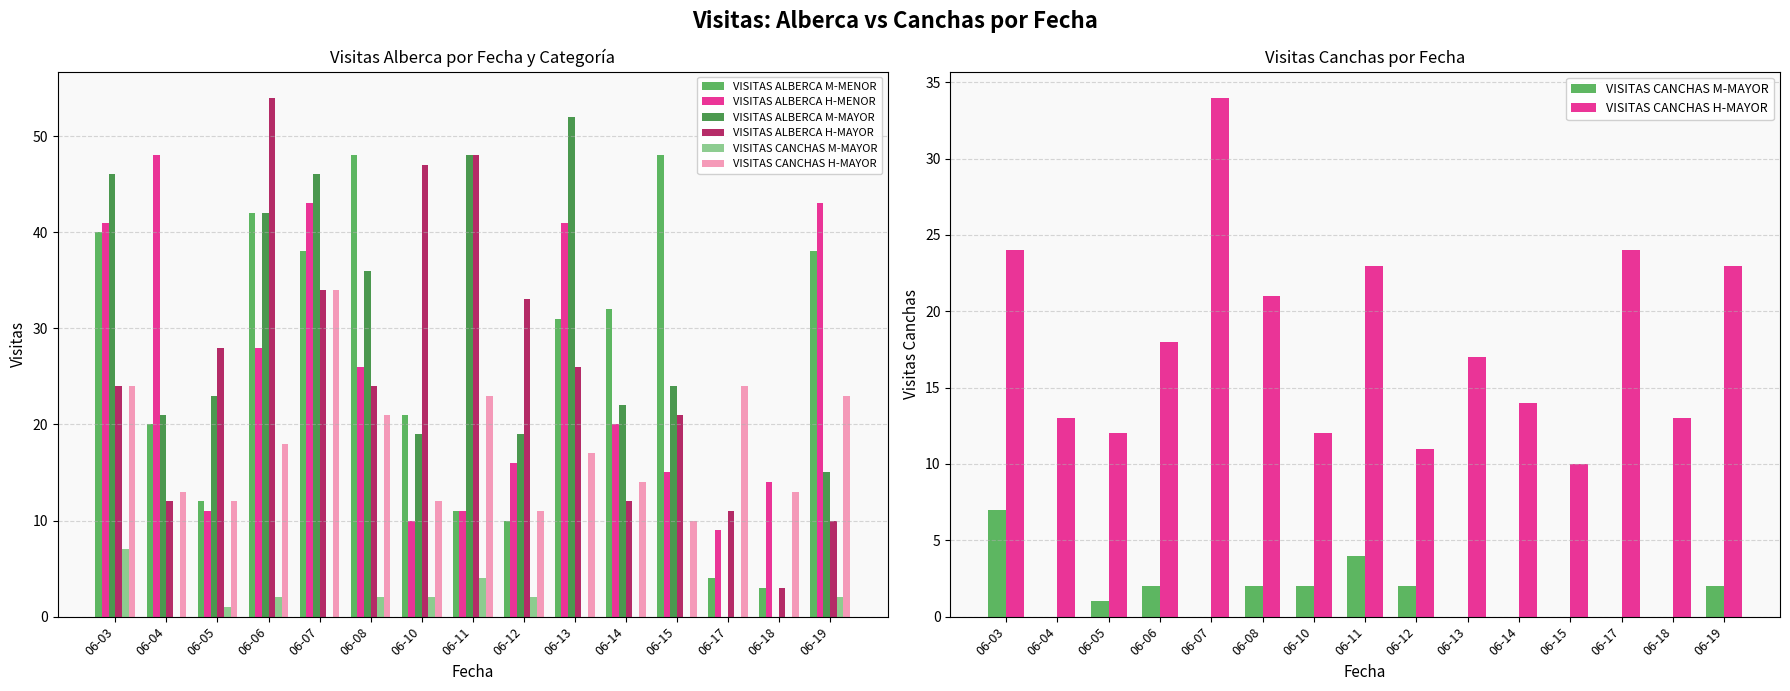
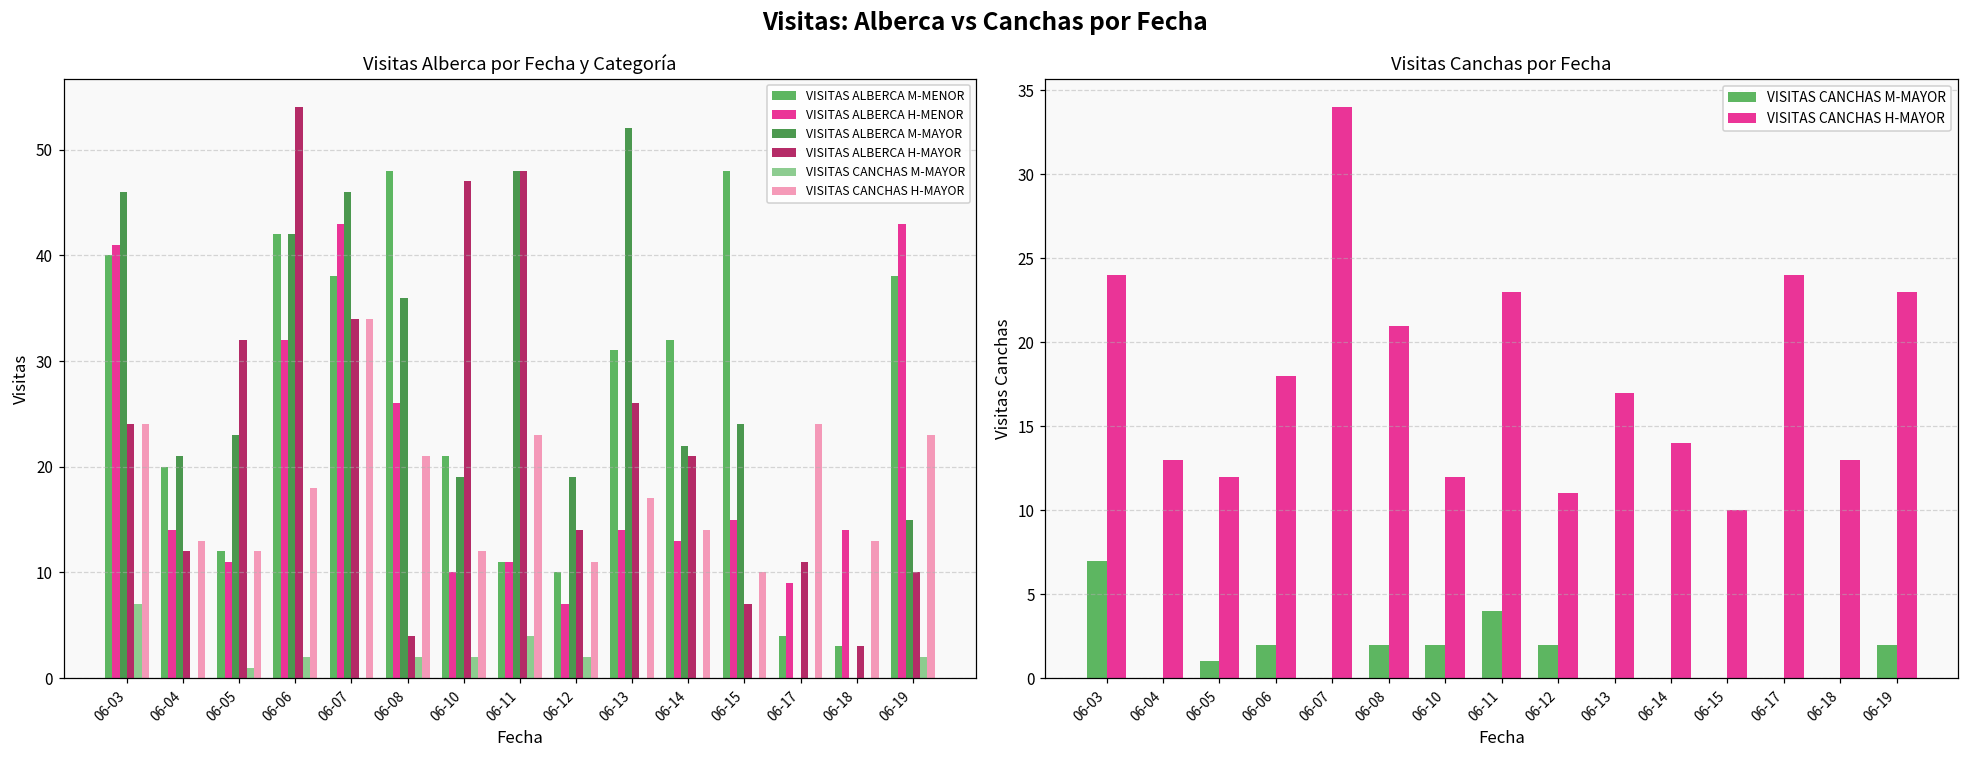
Visitas Alberca por Fecha y Categoría, VISITAS ALBERCA H-MENOR, 06-04: 48 -> 14
Visitas Alberca por Fecha y Categoría, VISITAS ALBERCA H-MAYOR, 06-05: 28 -> 32
Visitas Alberca por Fecha y Categoría, VISITAS ALBERCA H-MENOR, 06-06: 28 -> 32
Visitas Alberca por Fecha y Categoría, VISITAS ALBERCA H-MAYOR, 06-08: 24 -> 4
Visitas Alberca por Fecha y Categoría, VISITAS ALBERCA H-MENOR, 06-12: 16 -> 7
Visitas Alberca por Fecha y Categoría, VISITAS ALBERCA H-MAYOR, 06-12: 33 -> 14
Visitas Alberca por Fecha y Categoría, VISITAS ALBERCA H-MENOR, 06-13: 41 -> 14
Visitas Alberca por Fecha y Categoría, VISITAS ALBERCA H-MENOR, 06-14: 20 -> 13
Visitas Alberca por Fecha y Categoría, VISITAS ALBERCA H-MAYOR, 06-14: 12 -> 21
Visitas Alberca por Fecha y Categoría, VISITAS ALBERCA H-MAYOR, 06-15: 21 -> 7
